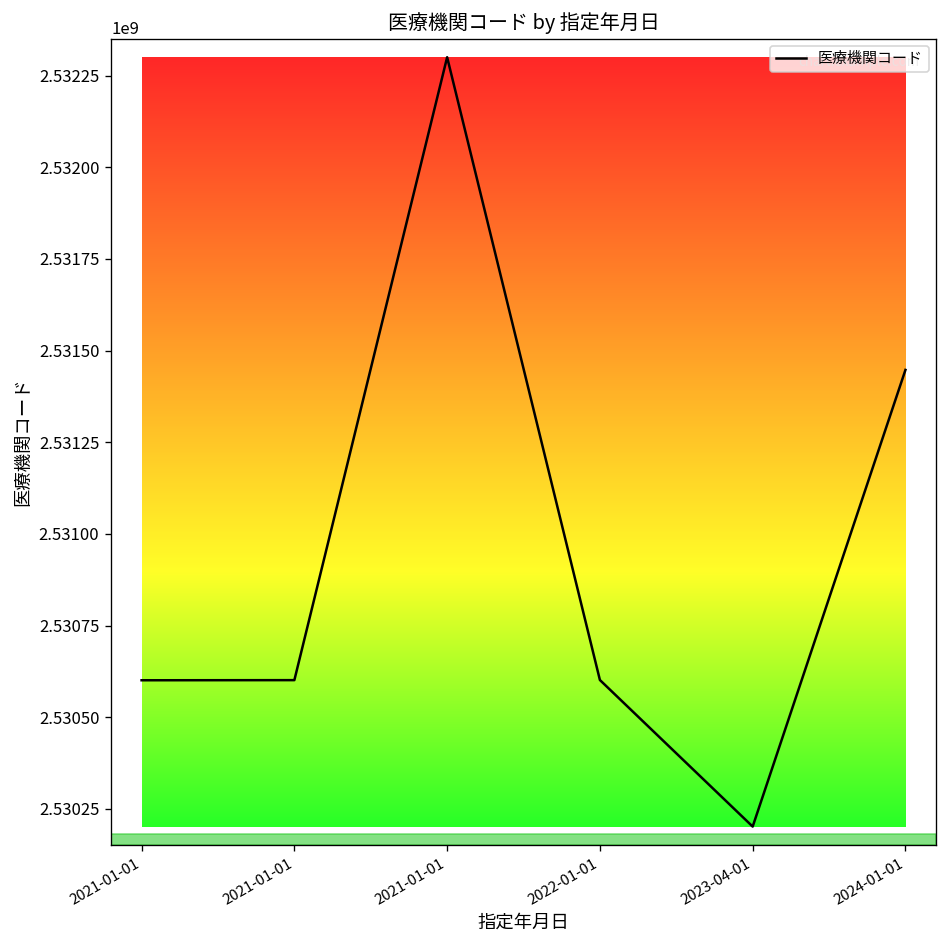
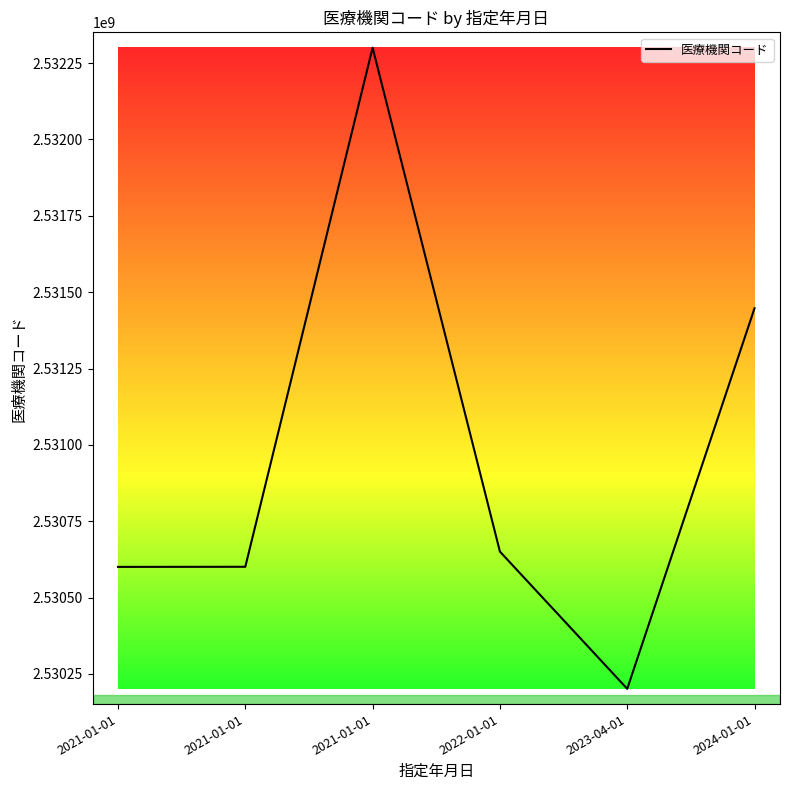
2022-01-01: 2530600000 -> 2530650000
